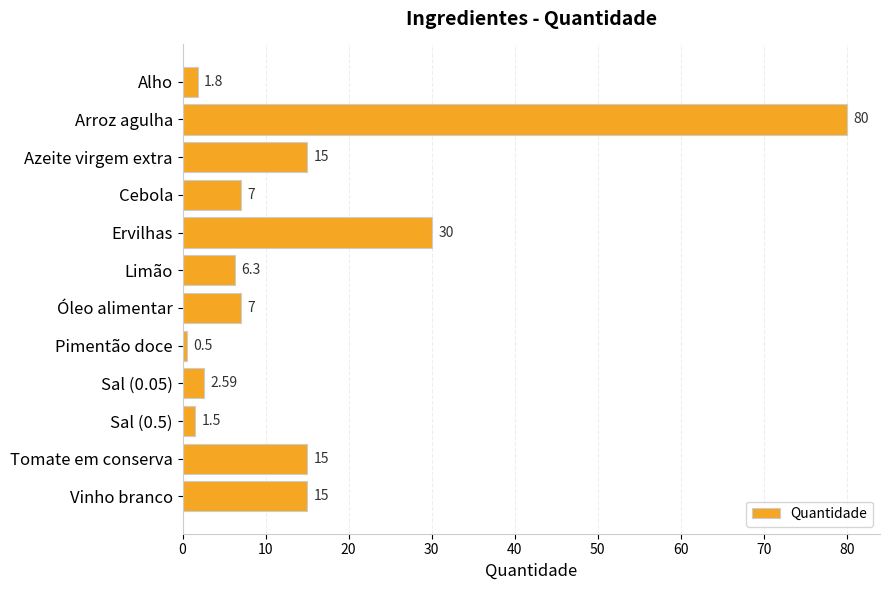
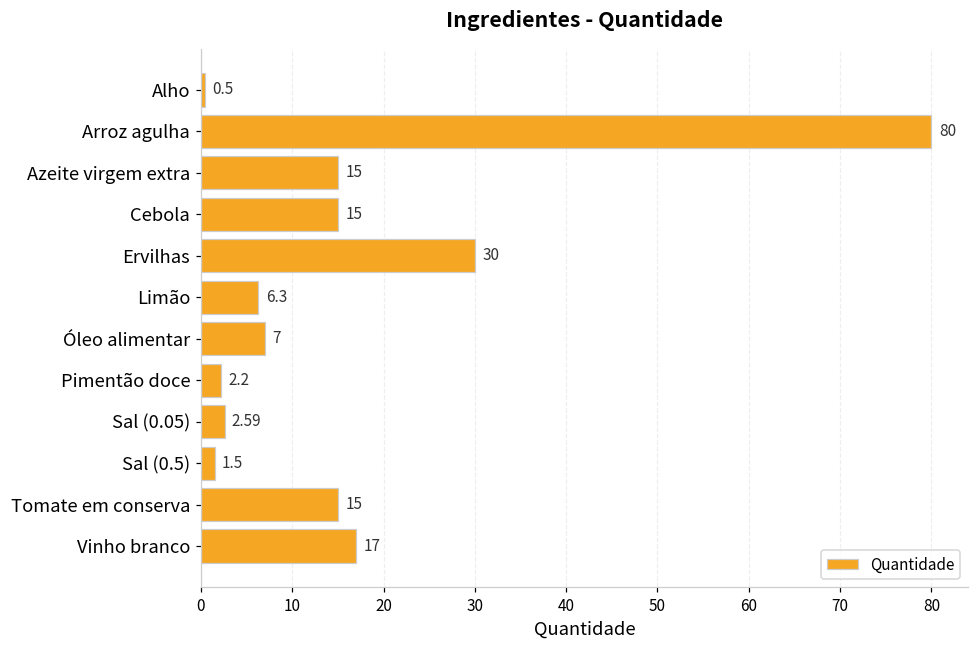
Alho: 1.8 -> 0.5
Cebola: 7 -> 15
Pimentão doce: 0.5 -> 2.2
Vinho branco: 15 -> 17
